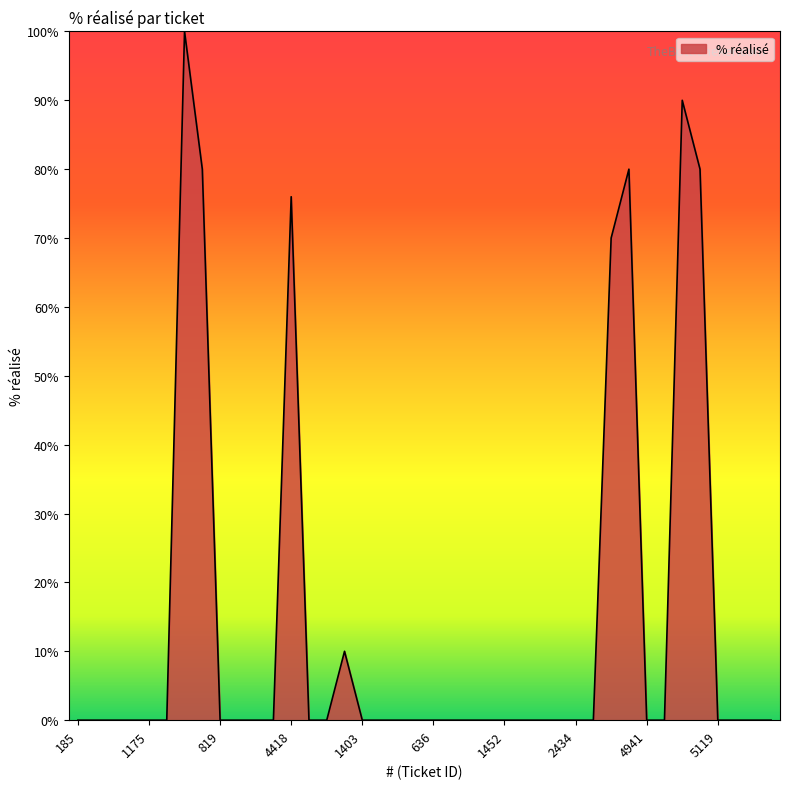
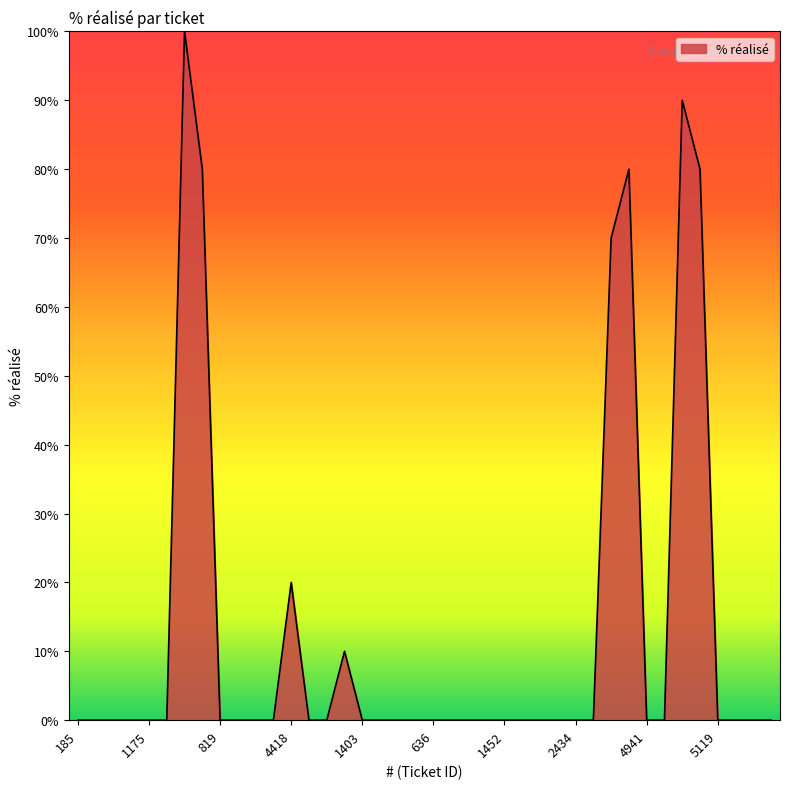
4418: 76% -> 20%
